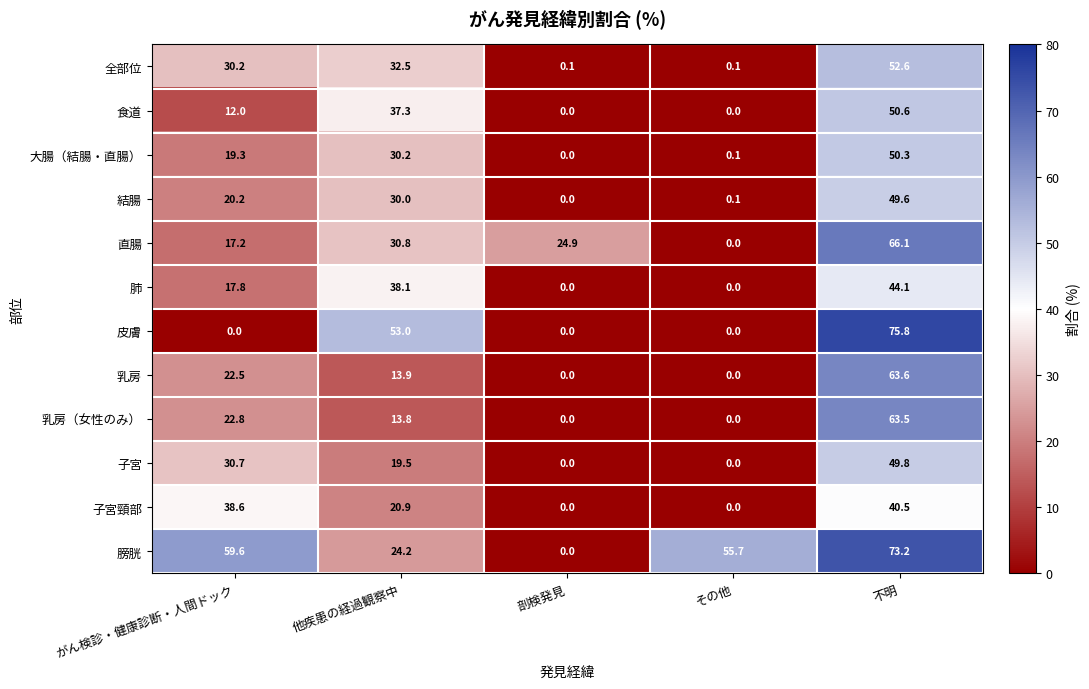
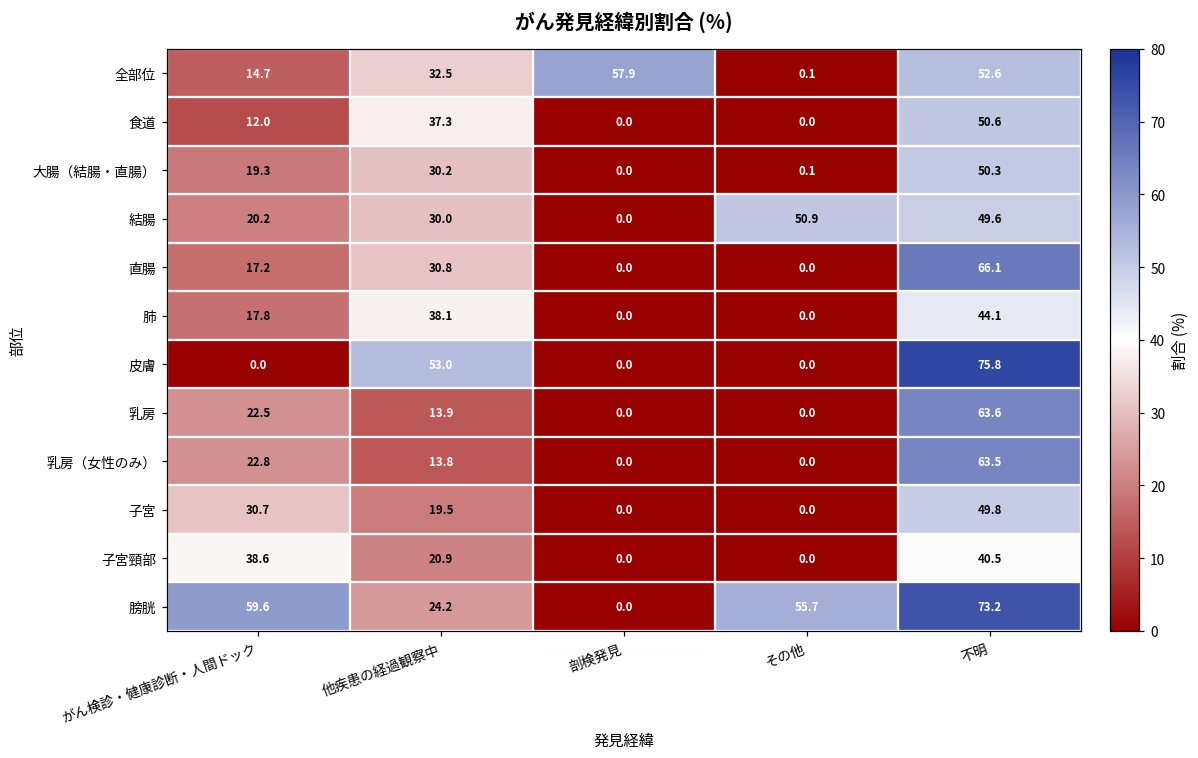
全部位, がん検診・健康診断・人間ドック: 30.2 -> 14.7
全部位, 剖検発見: 0.1 -> 57.9
結腸, その他: 0.1 -> 50.9
直腸, 剖検発見: 24.9 -> 0.0
